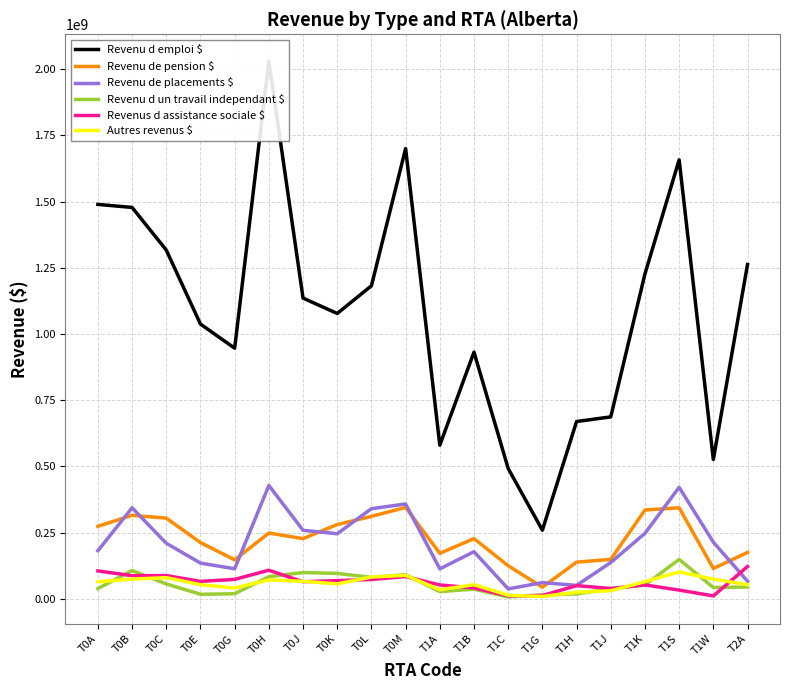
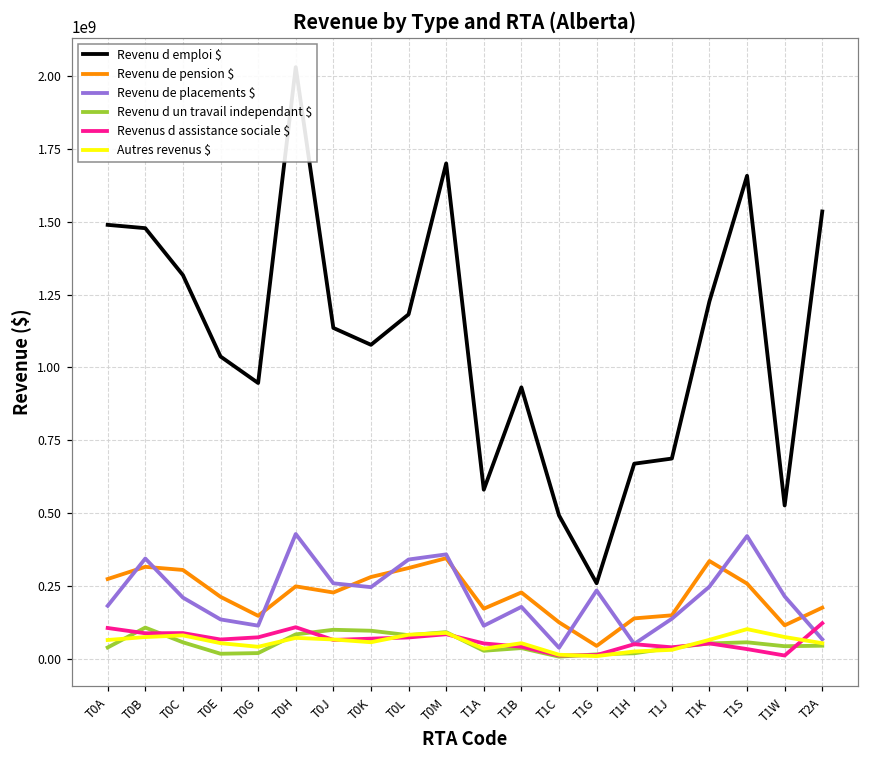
Revenu de placements $, T1G: 60000000 -> 230000000
Revenu de pension $, T1S: 340000000 -> 260000000
Revenu d un travail independant $, T1S: 150000000 -> 60000000
Revenu d emploi $, T2A: 1260000000 -> 1530000000
